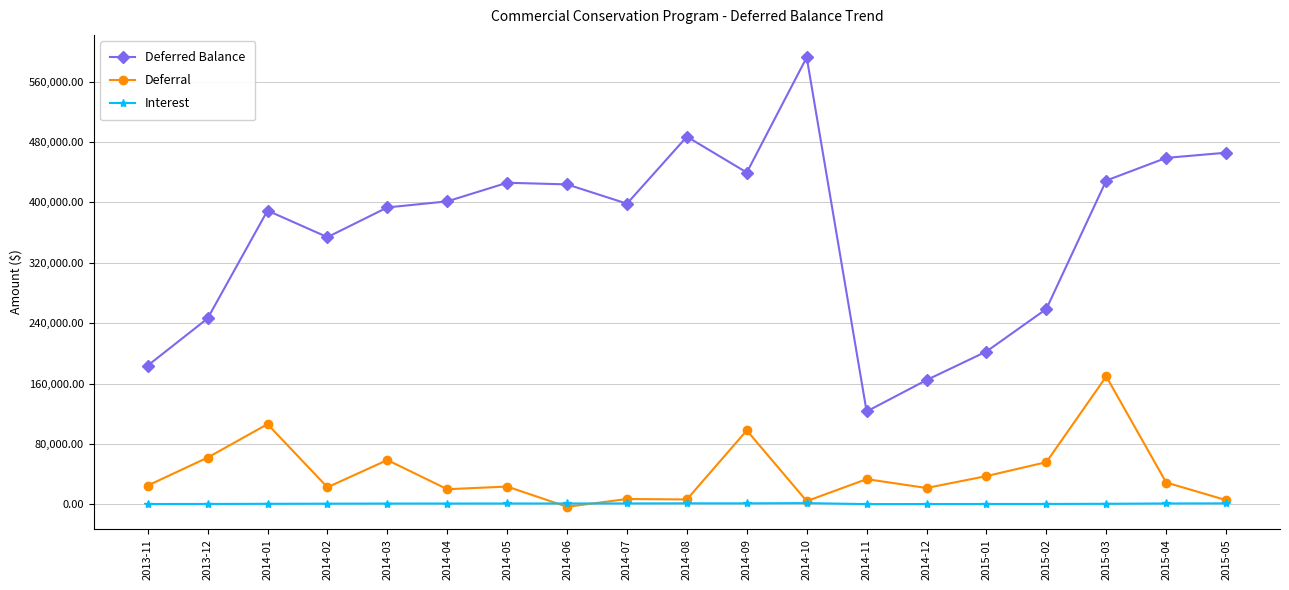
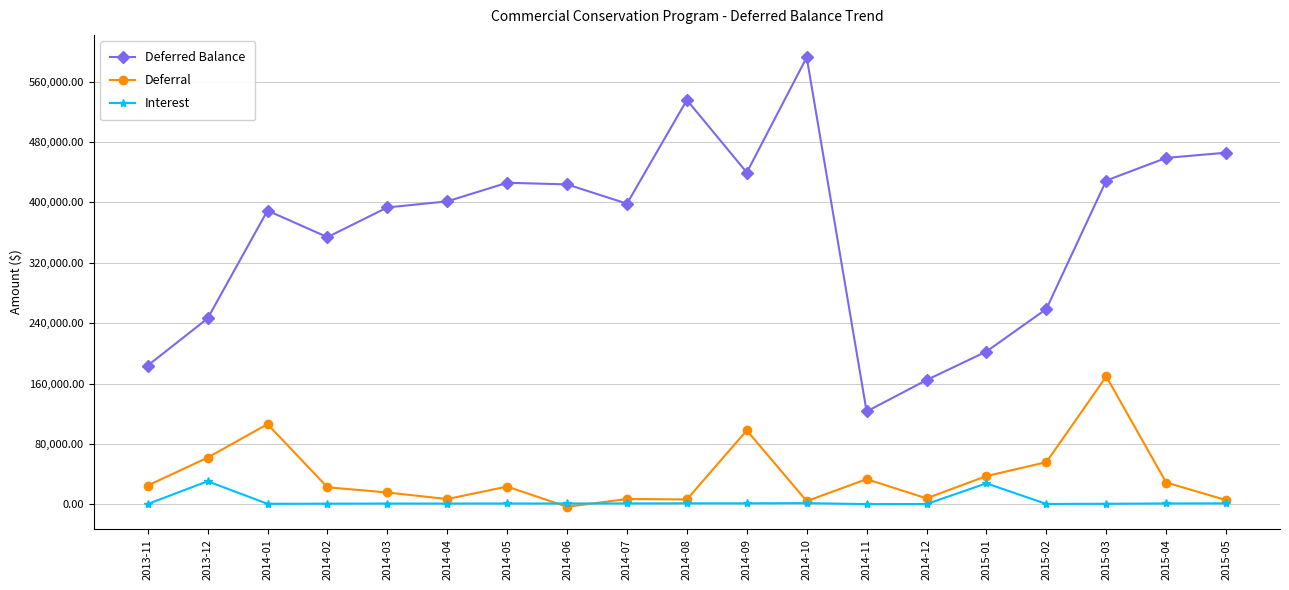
Interest, 2013-12: 0 -> 30,000
Deferral, 2014-03: 60,000 -> 20,000
Deferral, 2014-04: 20,000 -> 10,000
Deferred Balance, 2014-08: 490,000 -> 540,000
Deferral, 2014-12: 20,000 -> 10,000
Interest, 2015-01: 0 -> 30,000
